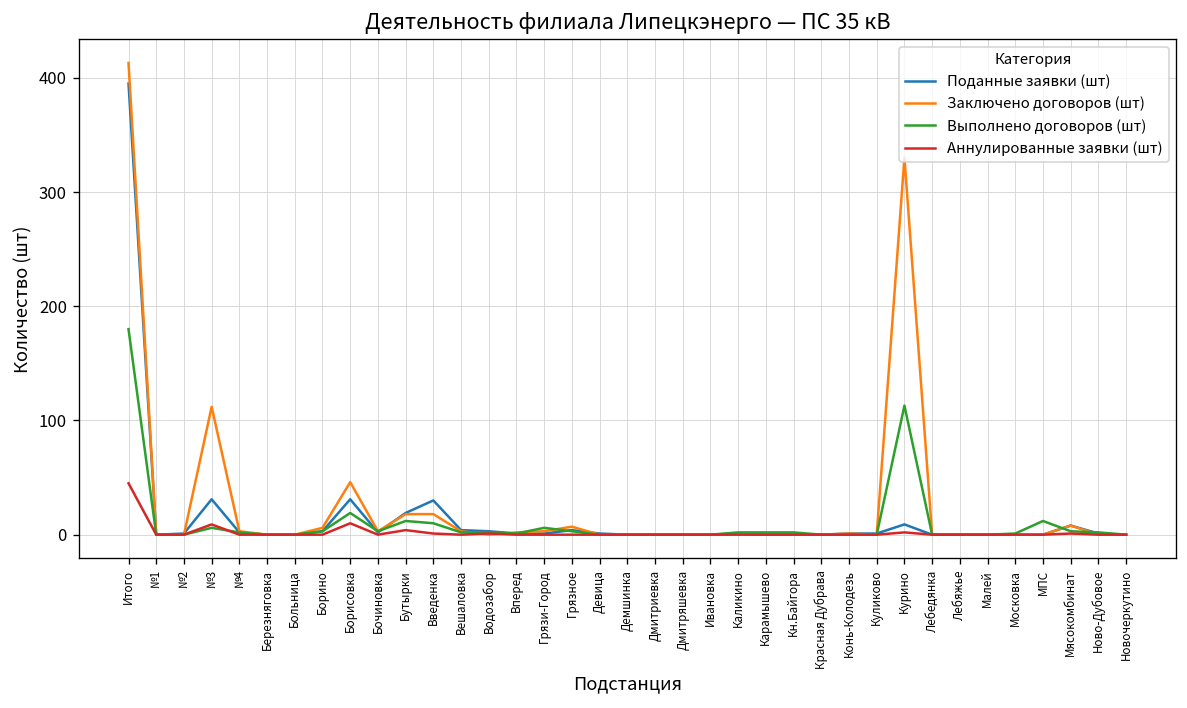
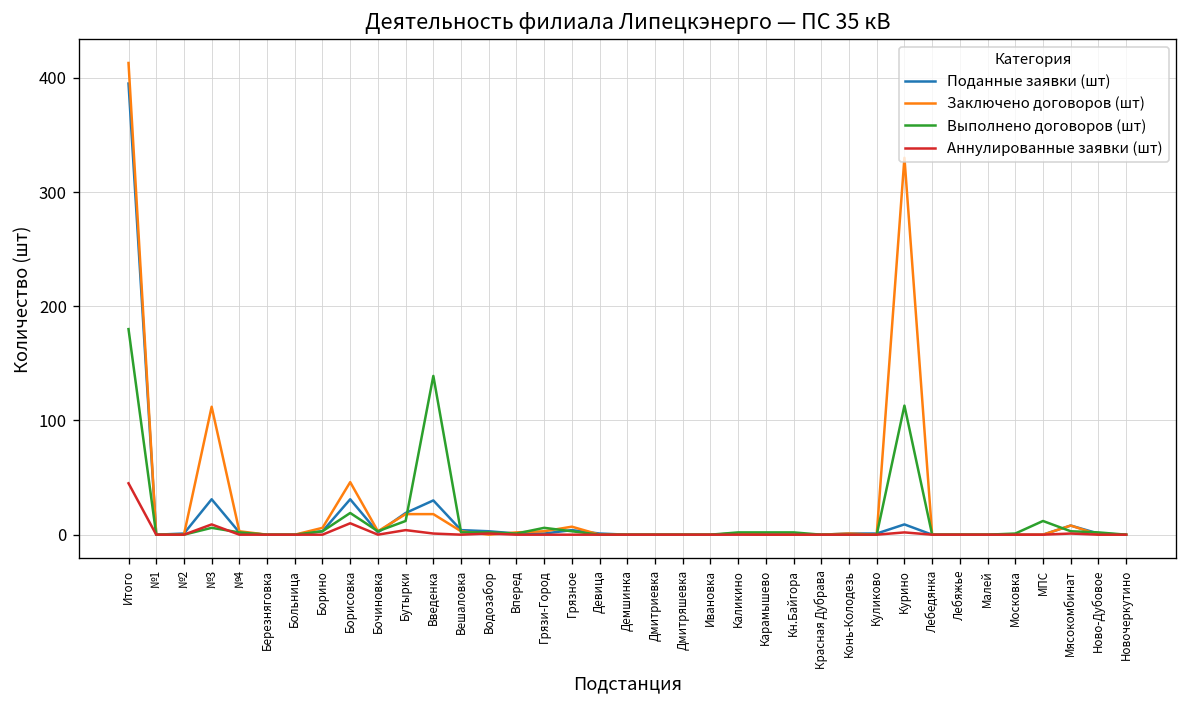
Выполнено договоров (шт), Введенка: 10 -> 140
